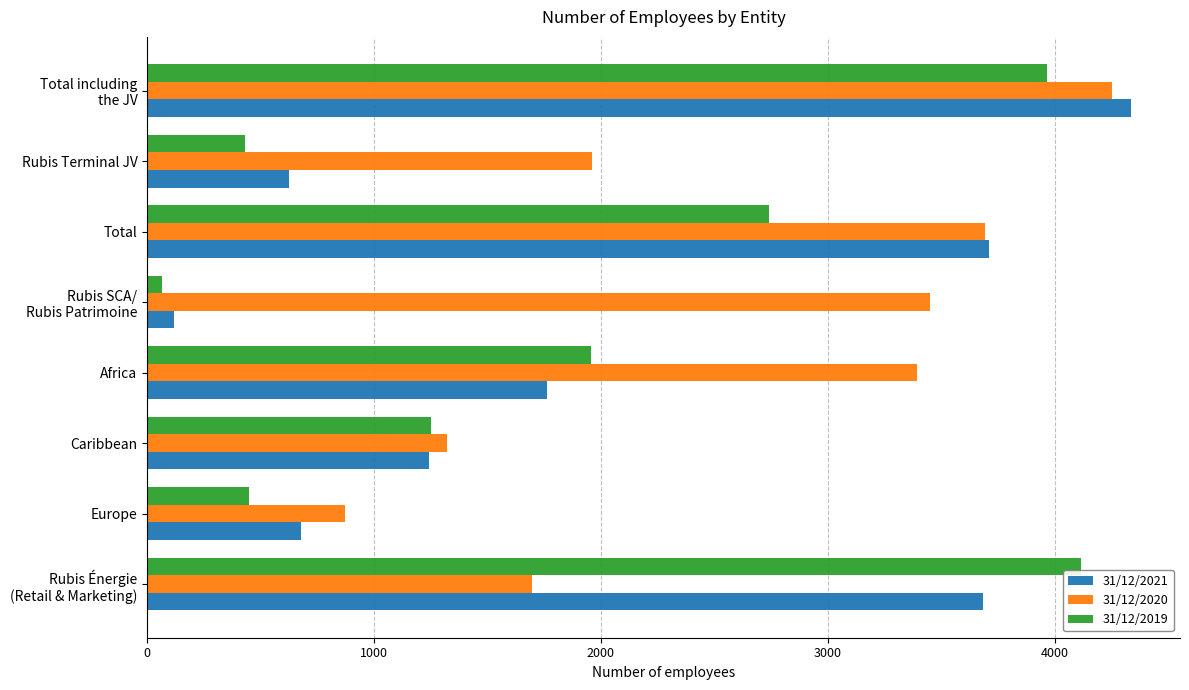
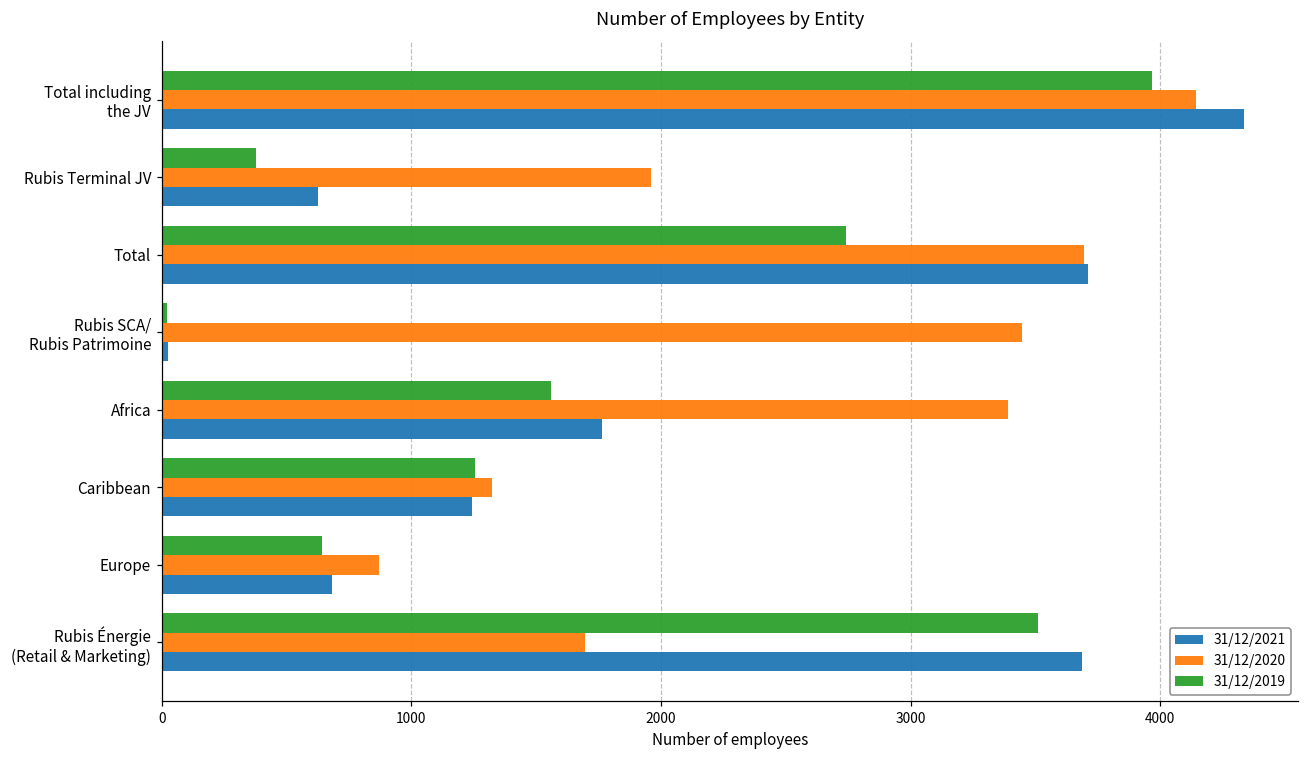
31/12/2020, Total including the JV: 4250 -> 4140
31/12/2019, Rubis Terminal JV: 430 -> 380
31/12/2019, Rubis SCA/ Rubis Patrimoine: 70 -> 20
31/12/2021, Rubis SCA/ Rubis Patrimoine: 120 -> 20
31/12/2019, Africa: 1960 -> 1560
31/12/2019, Europe: 450 -> 640
31/12/2019, Rubis Énergie (Retail & Marketing): 4120 -> 3510
